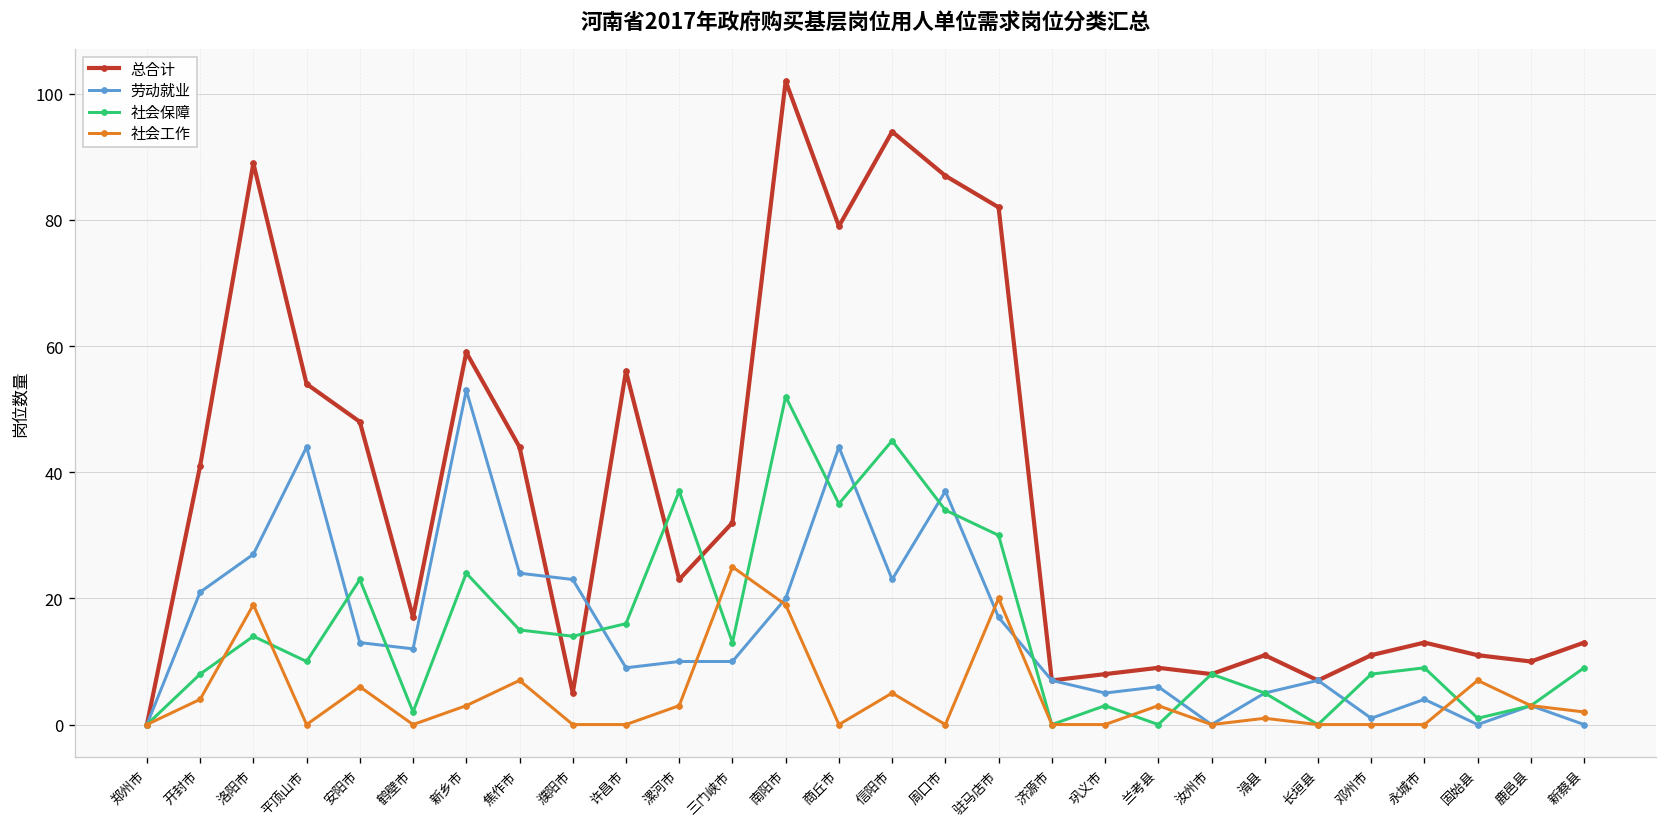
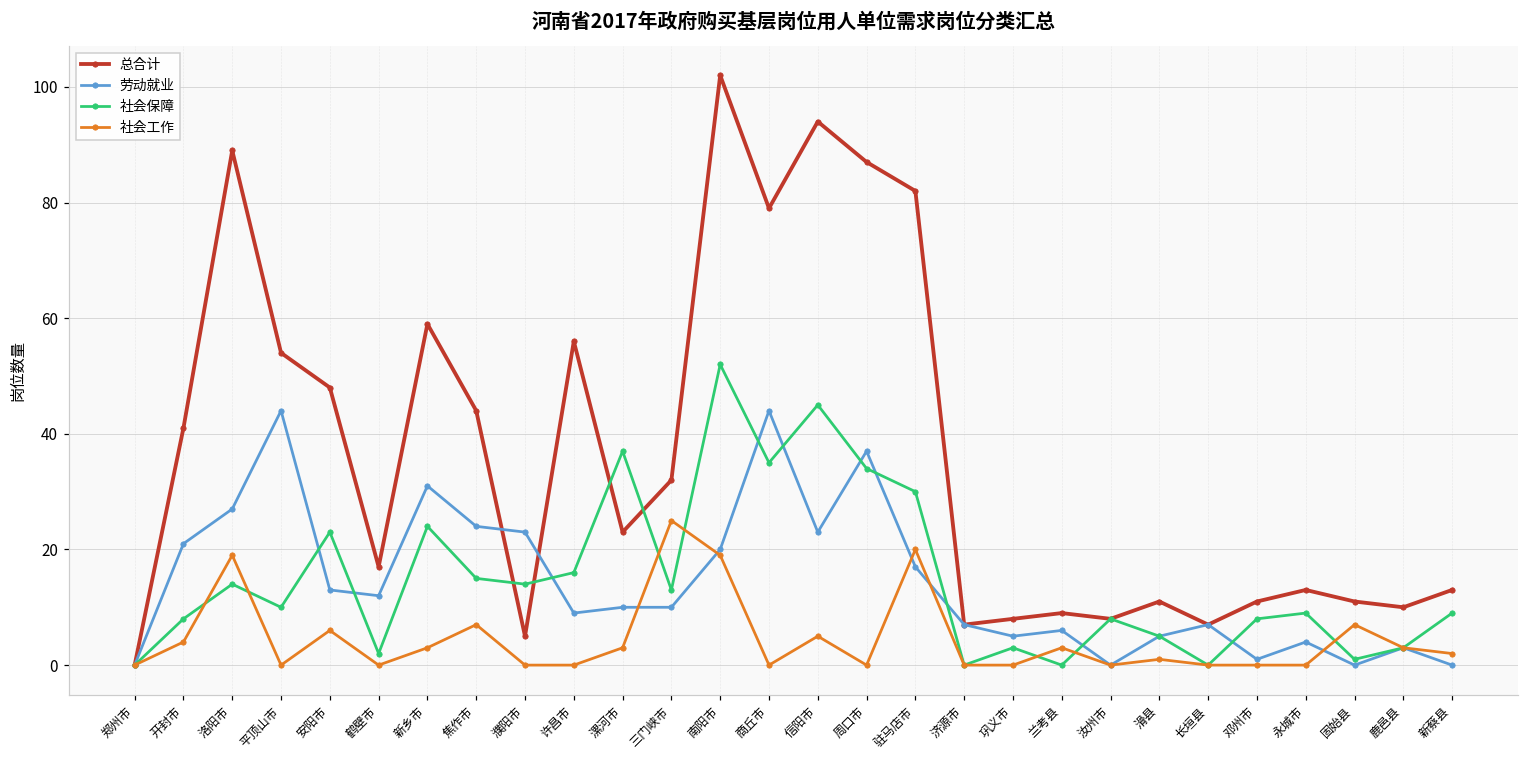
劳动就业, 新乡市: 53 -> 31
